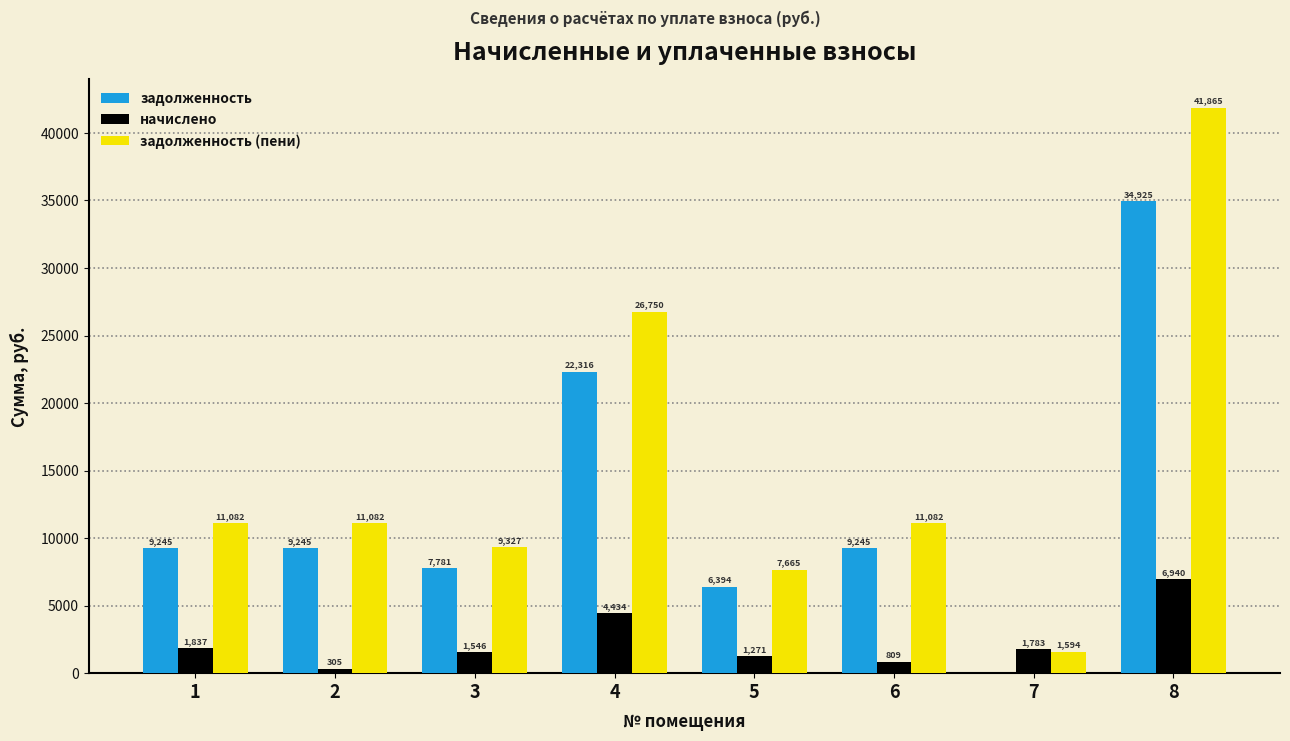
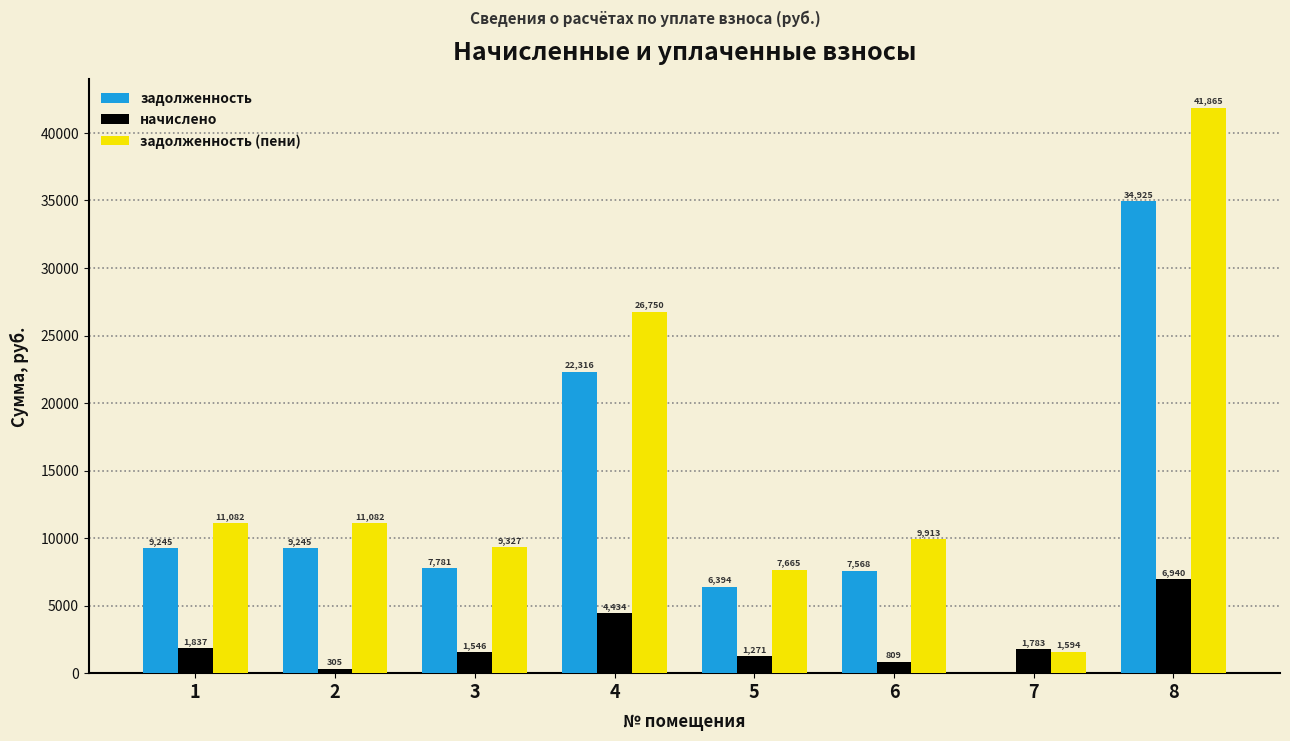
задолженность, 6: 9,245 -> 7,568
задолженность (пени), 6: 11,082 -> 9,913
